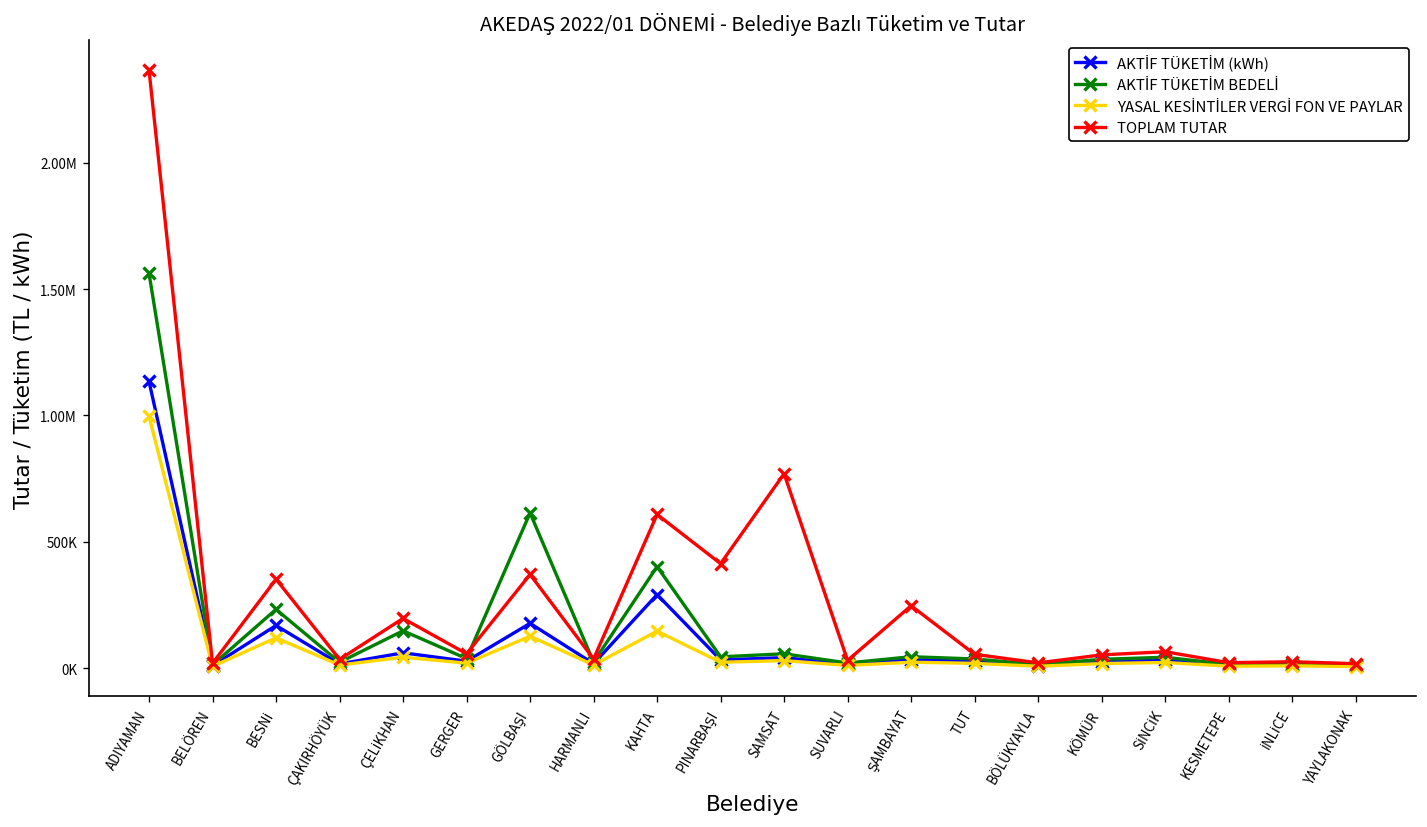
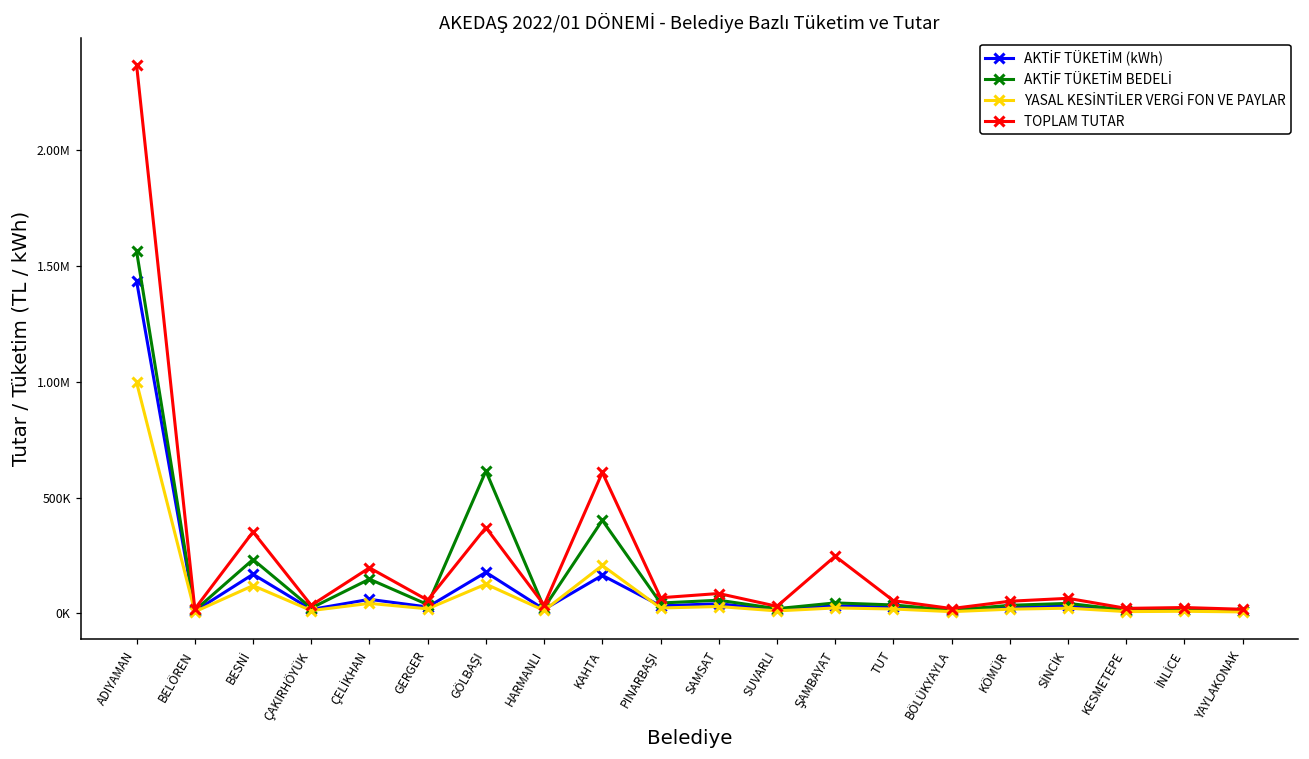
AKTİF TÜKETİM (kWh), ADIYAMAN: 1130000 -> 1430000
AKTİF TÜKETİM (kWh), KAHTA: 290000 -> 160000
YASAL KESİNTİLER VERGİ FON VE PAYLAR, KAHTA: 150000 -> 210000
TOPLAM TUTAR, PINARBAŞI: 410000 -> 70000
TOPLAM TUTAR, SAMSAT: 770000 -> 90000
